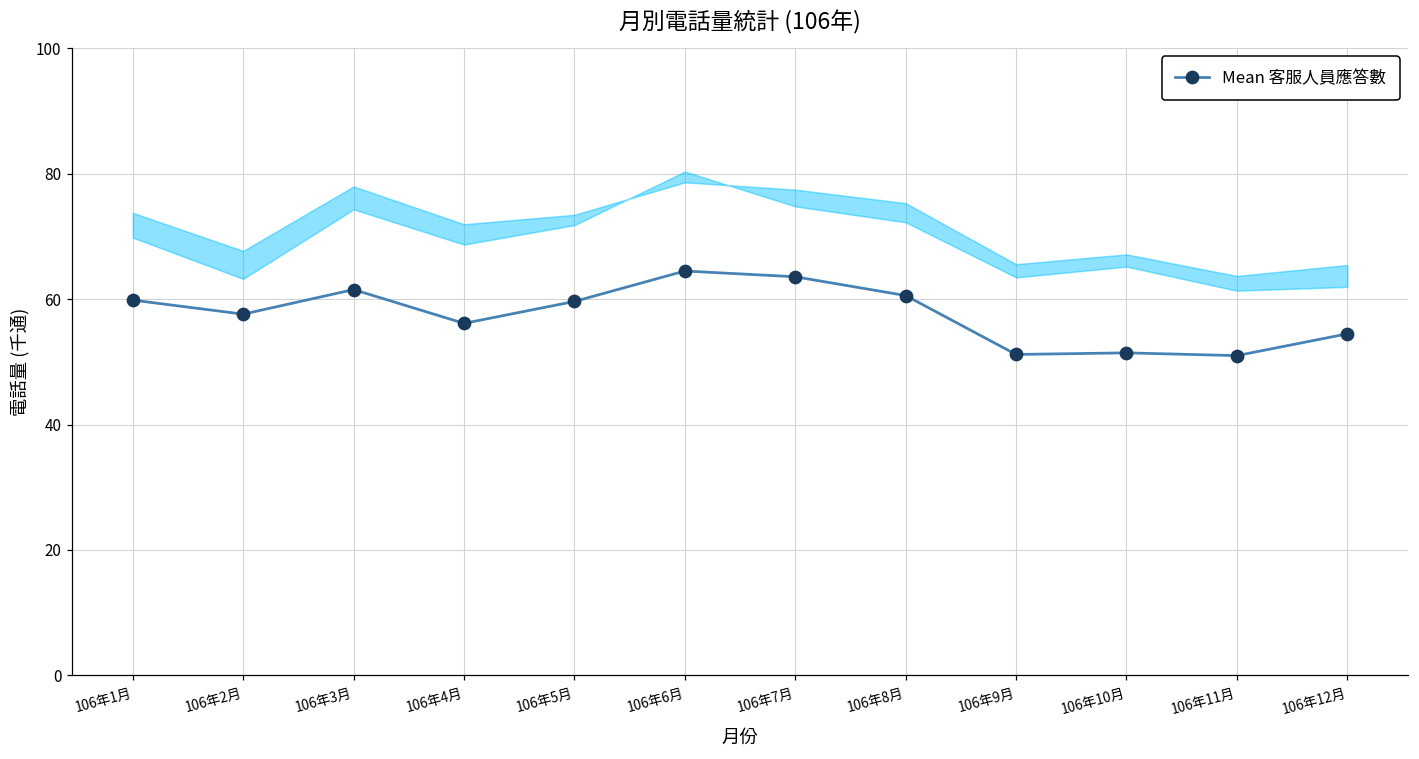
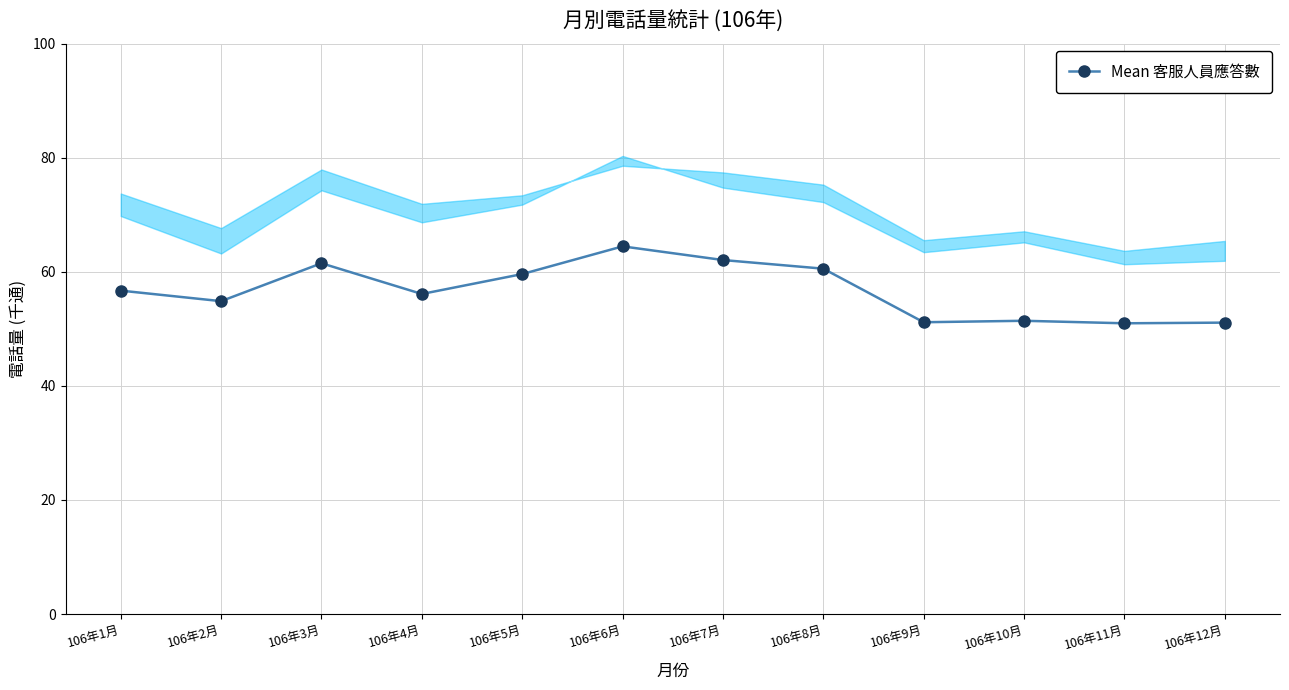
Mean 客服人員應答數, 106年1月: 60 -> 57
Mean 客服人員應答數, 106年2月: 58 -> 55
Mean 客服人員應答數, 106年7月: 64 -> 62
Mean 客服人員應答數, 106年12月: 54 -> 51
